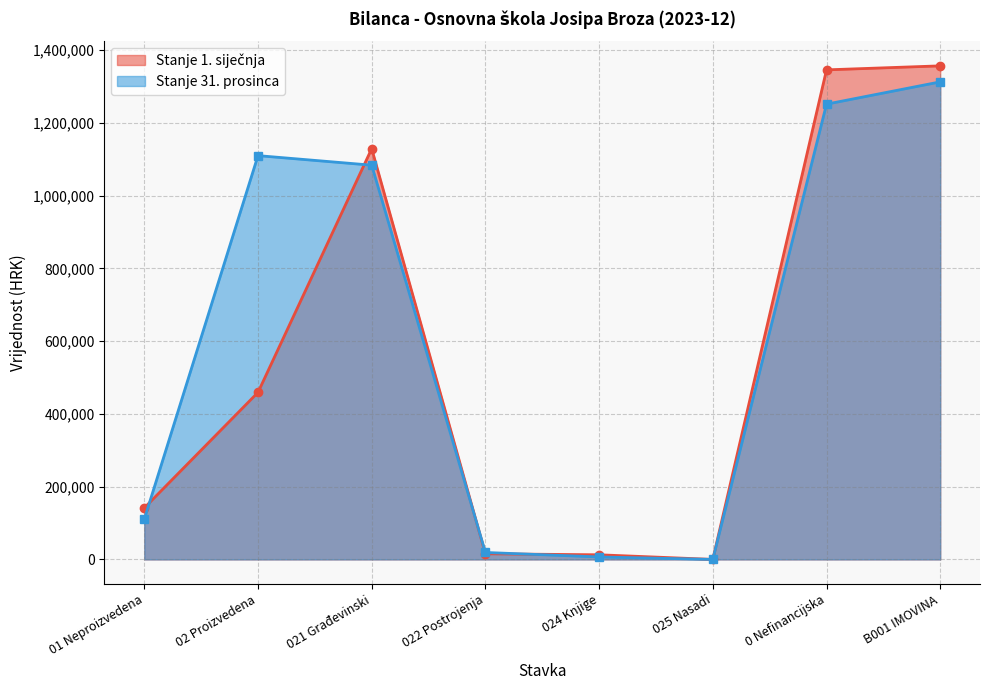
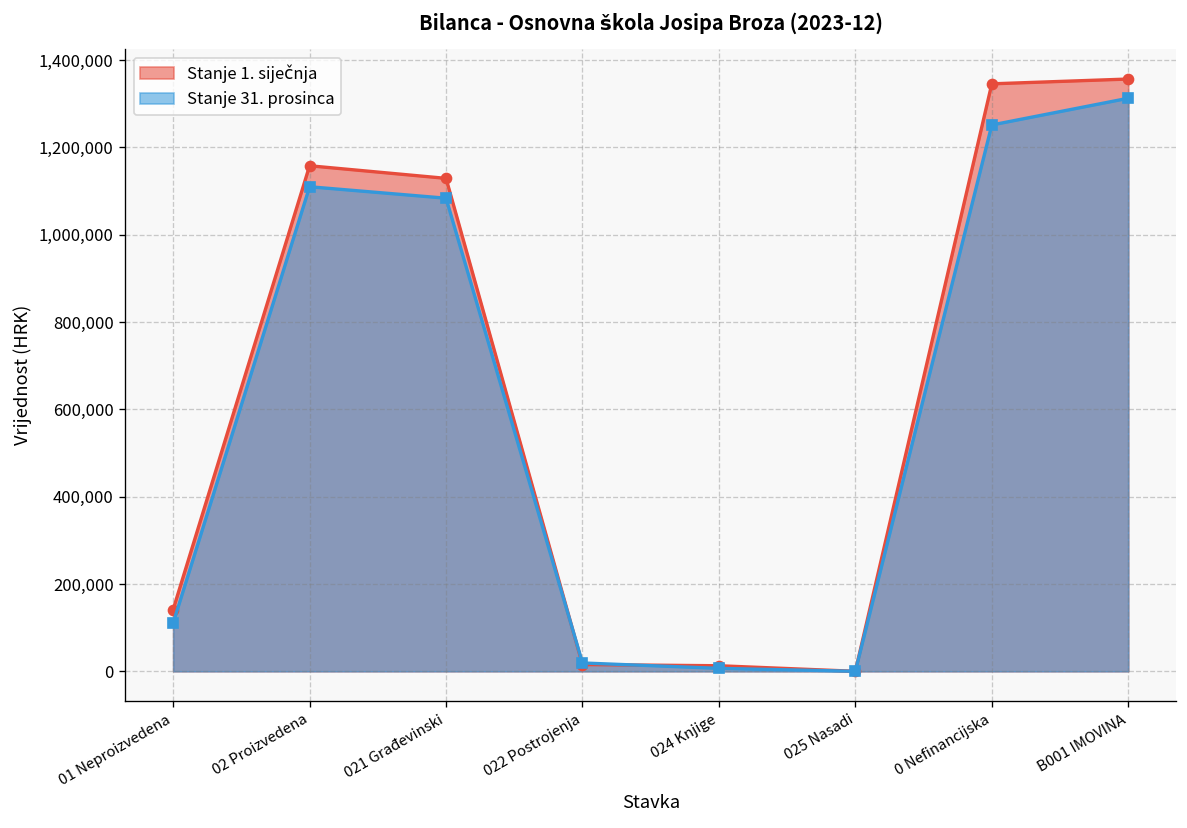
Stanje 1. siječnja, 02 Proizvedena: 460,000 -> 1,160,000
